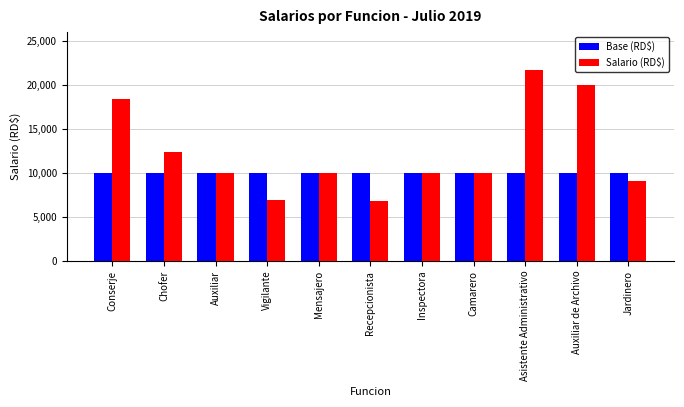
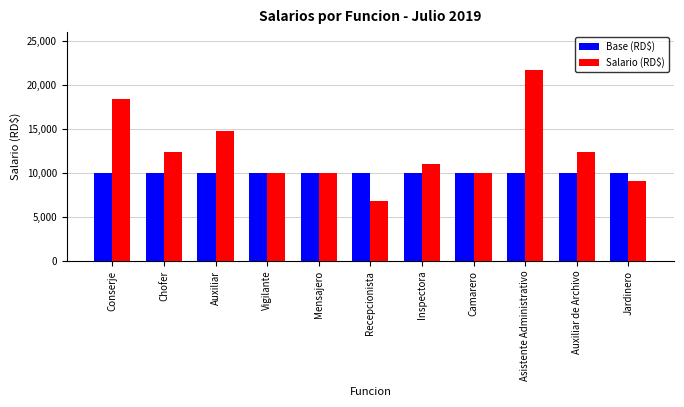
Salario (RD$), Auxiliar: 10,000 -> 15,000
Salario (RD$), Vigilante: 7,000 -> 10,000
Salario (RD$), Inspectora: 10,000 -> 11,000
Salario (RD$), Auxiliar de Archivo: 20,000 -> 12,000
